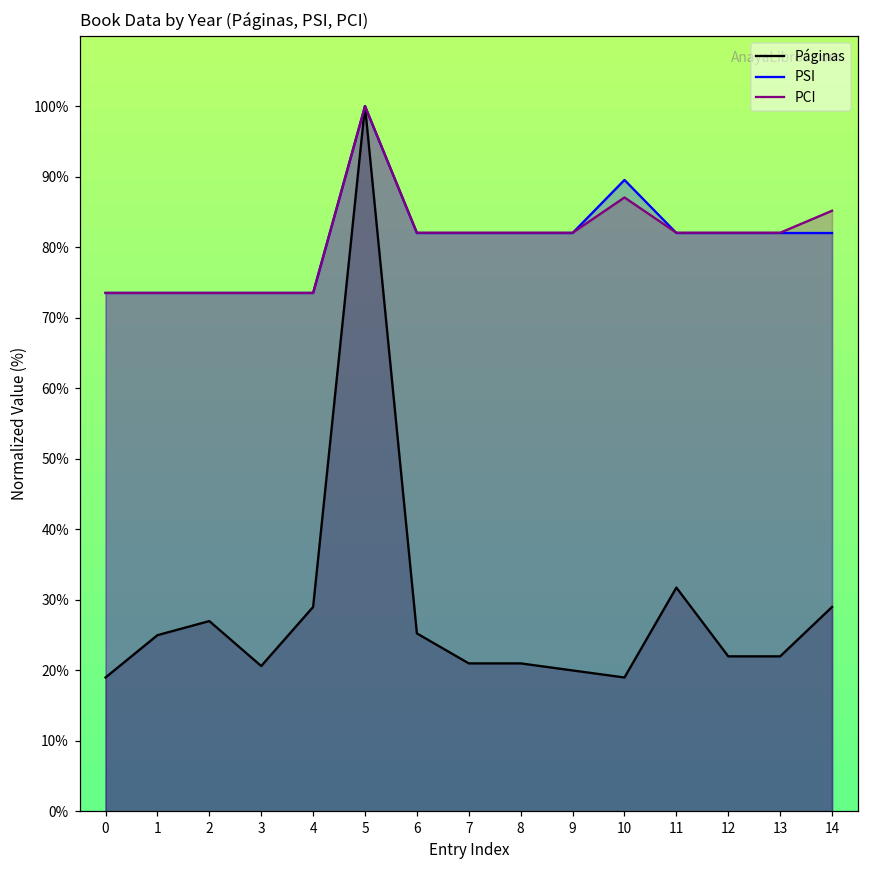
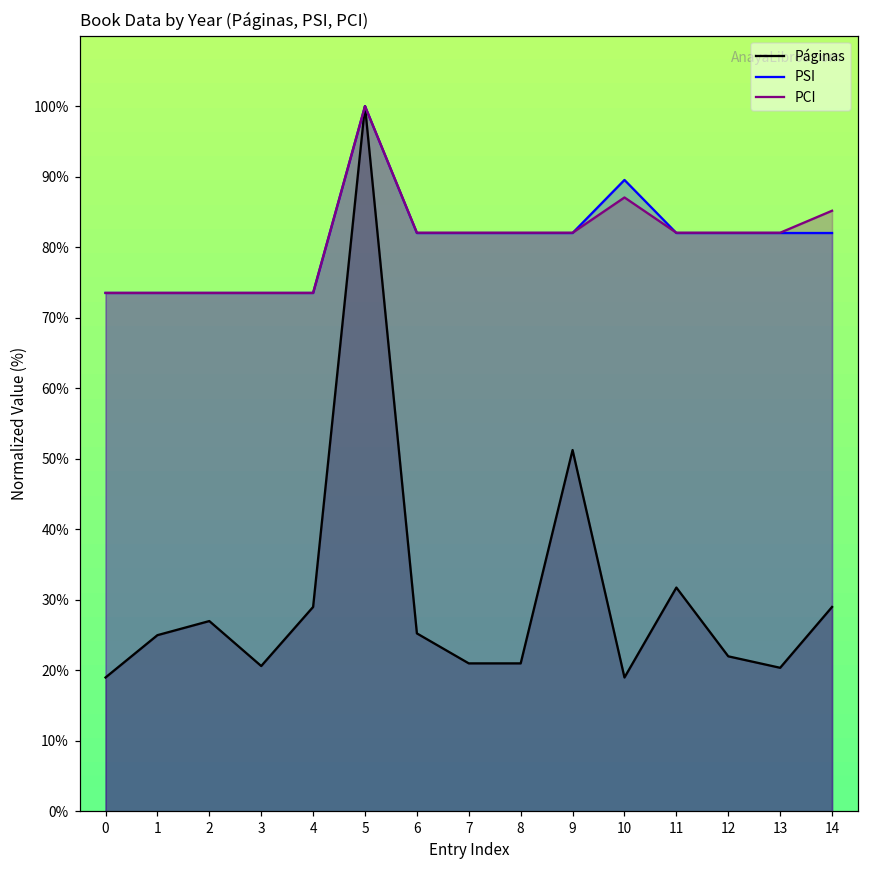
Páginas, 9: 20% -> 51%
Páginas, 13: 22% -> 20%
